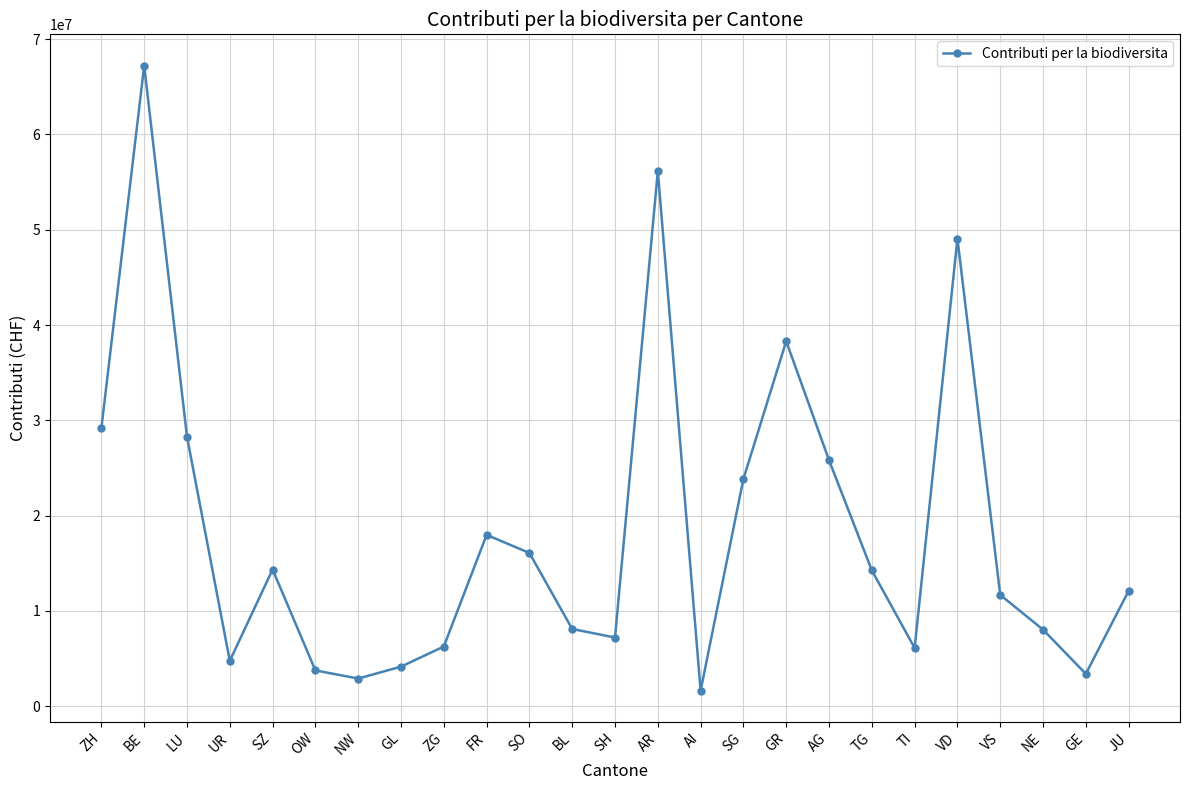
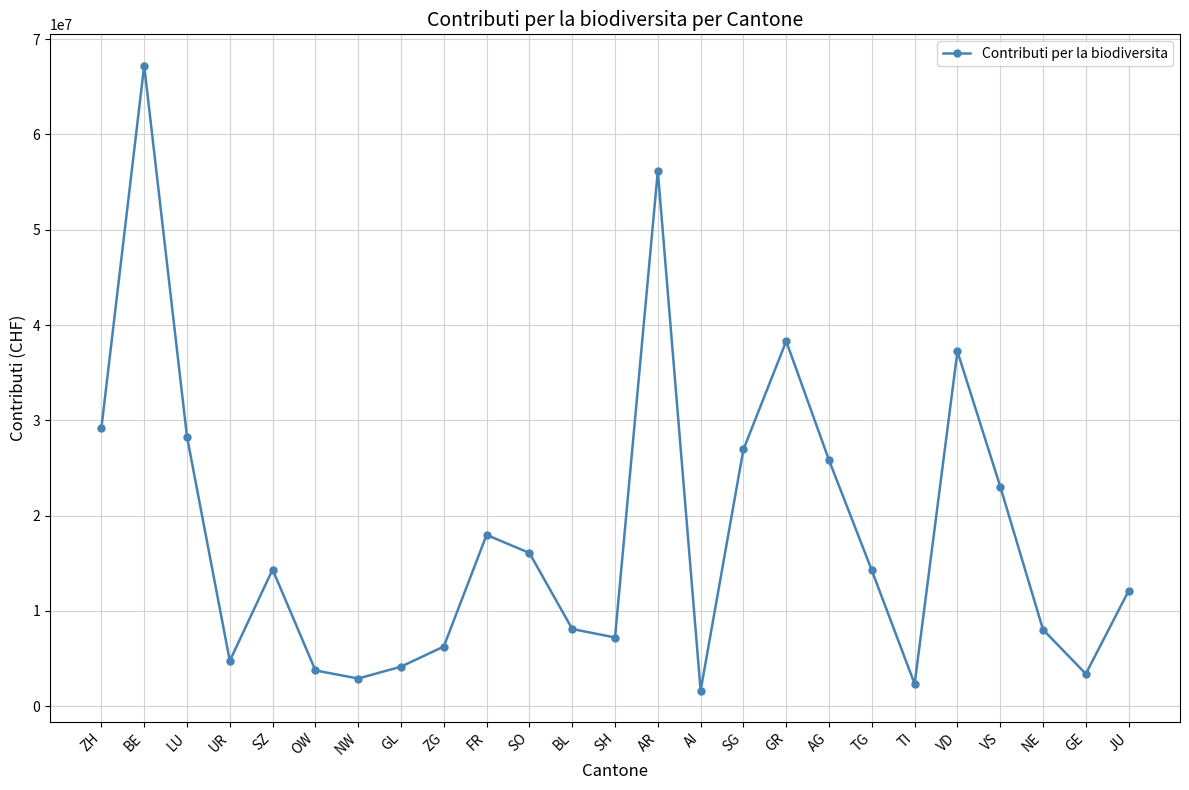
SG: 24000000 -> 27000000
TI: 6000000 -> 2000000
VD: 49000000 -> 37000000
VS: 12000000 -> 23000000
